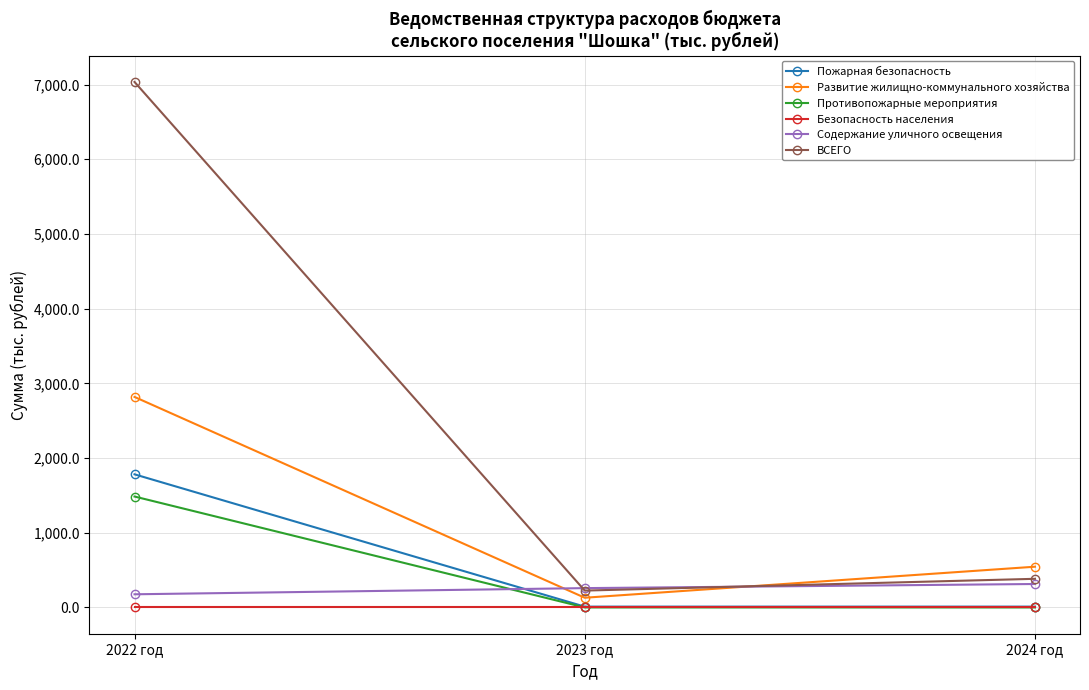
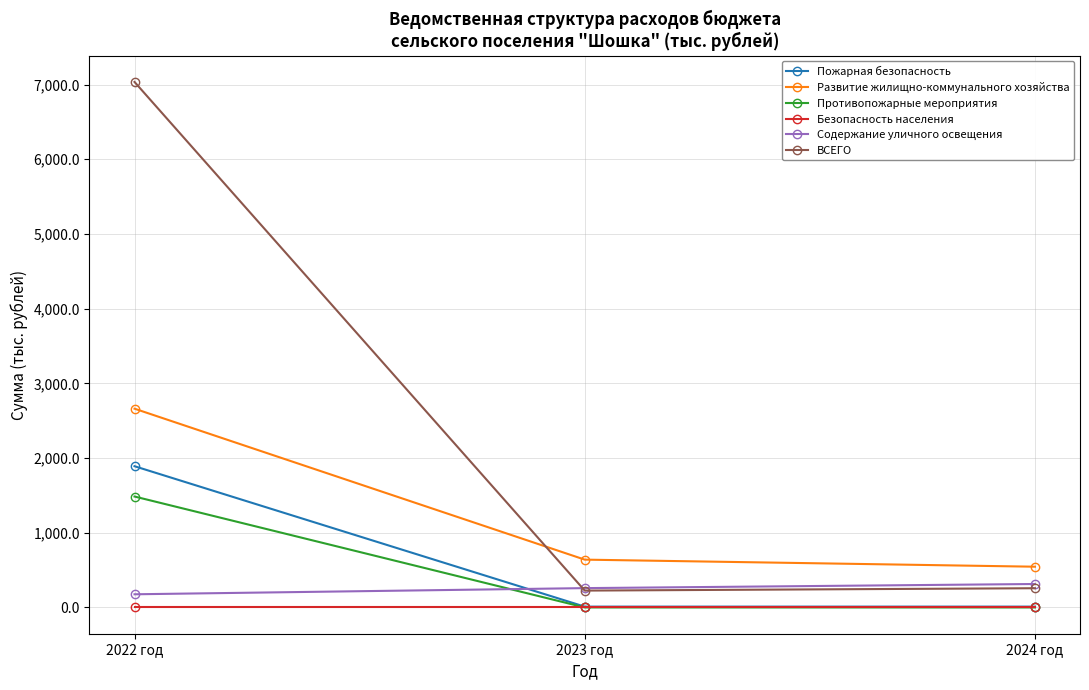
Пожарная безопасность, 2022 год: 1,800 -> 1,900
Развитие жилищно-коммунального хозяйства, 2022 год: 2,800 -> 2,700
Развитие жилищно-коммунального хозяйства, 2023 год: 100 -> 600
ВСЕГО, 2024 год: 400 -> 300
